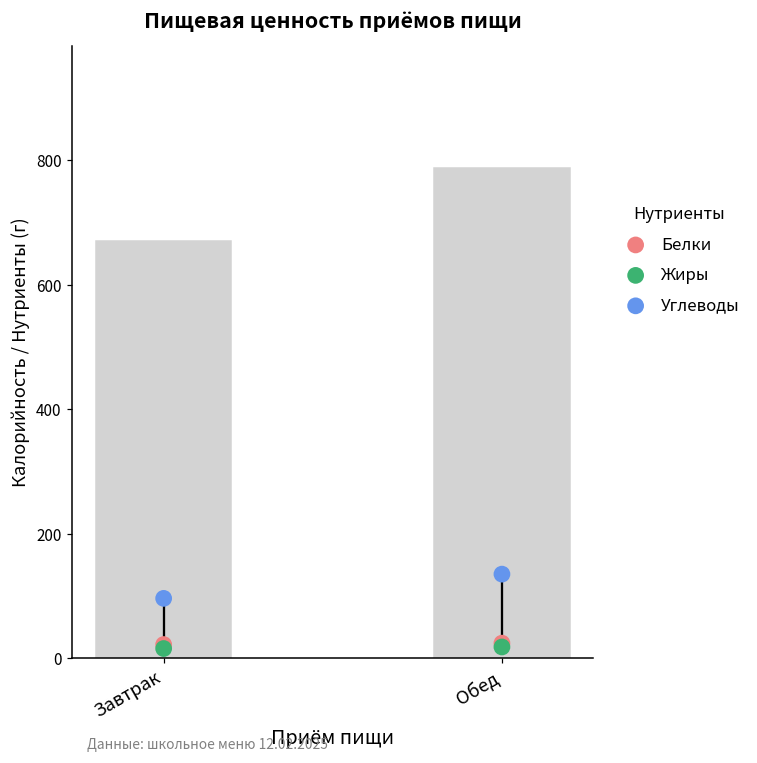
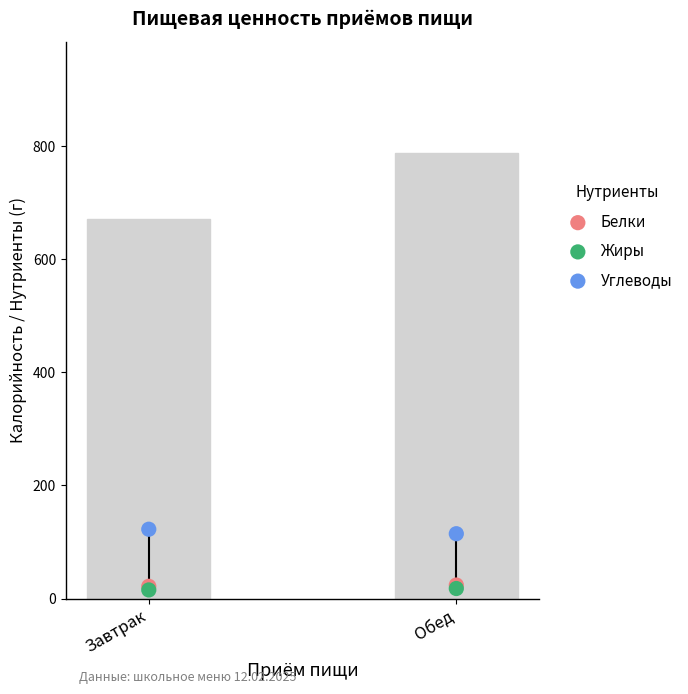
Углеводы, Завтрак: 100 -> 120
Углеводы, Обед: 130 -> 110
